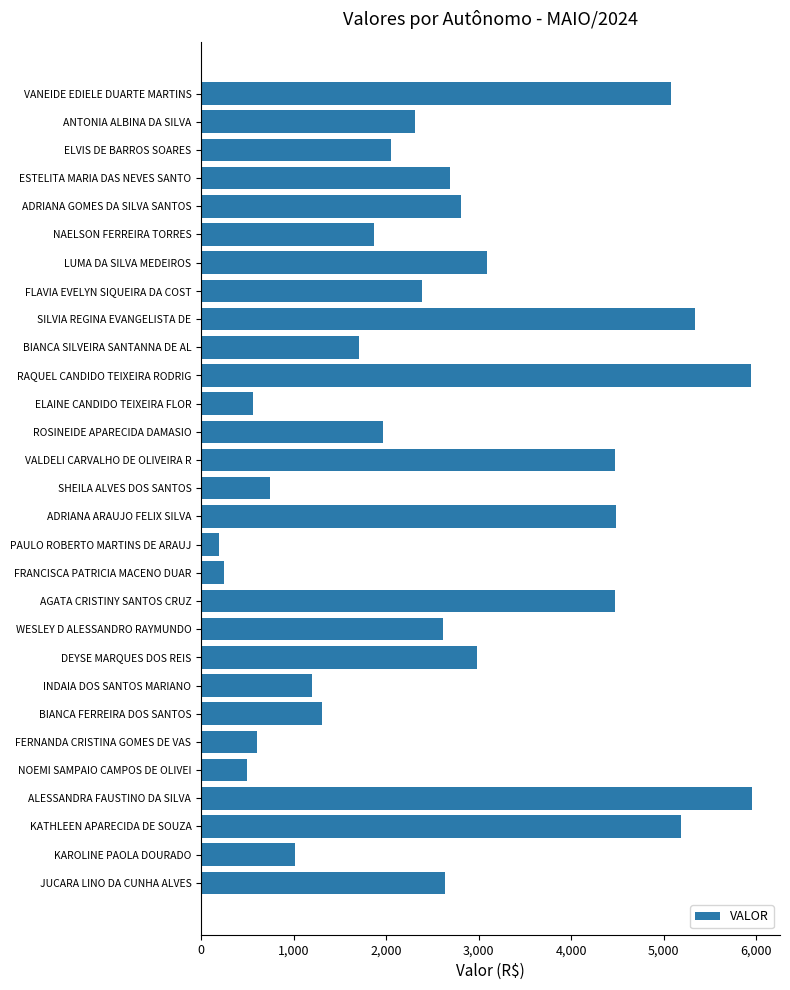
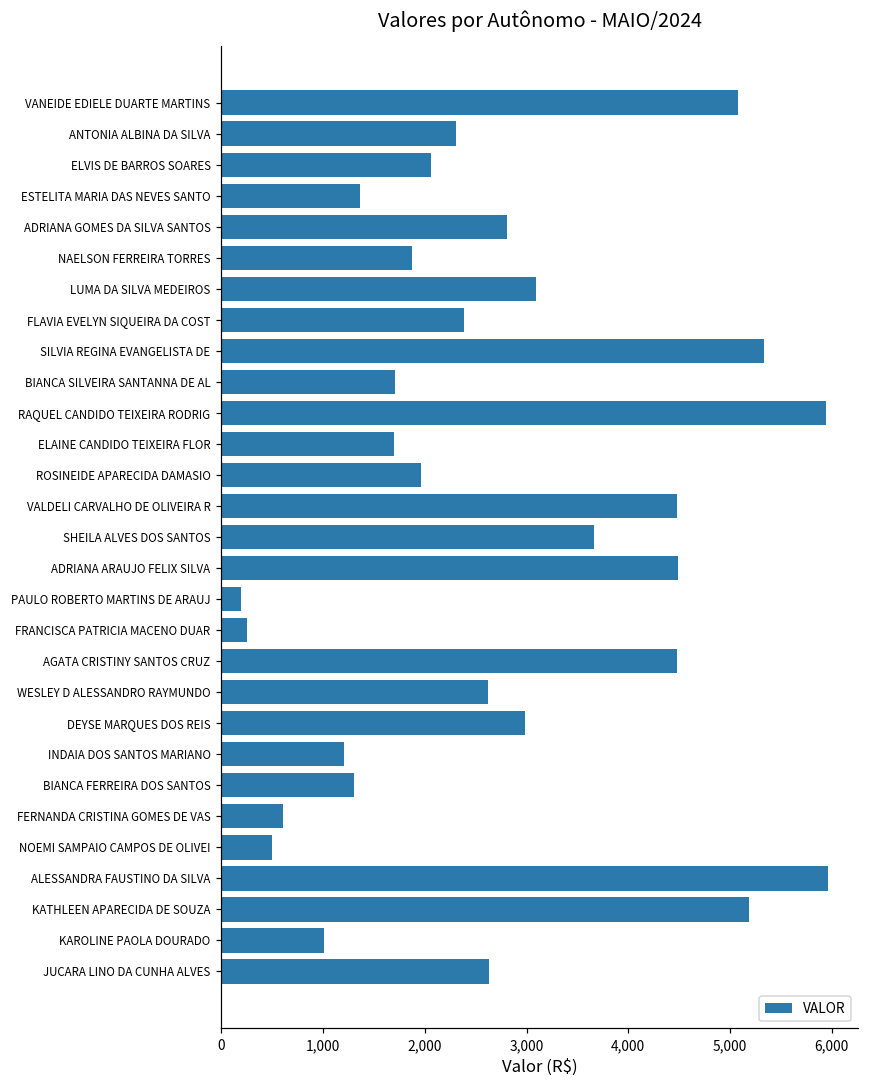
ESTELITA MARIA DAS NEVES SANTO: 2,700 -> 1,400
ELAINE CANDIDO TEIXEIRA FLOR: 600 -> 1,700
SHEILA ALVES DOS SANTOS: 700 -> 3,700
